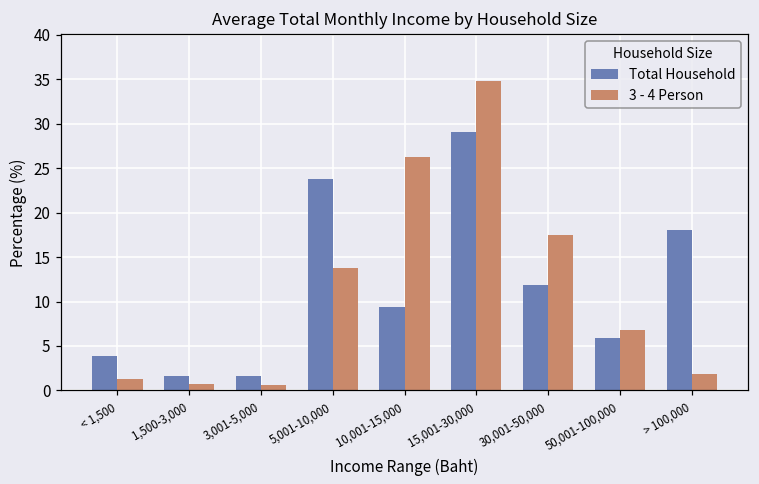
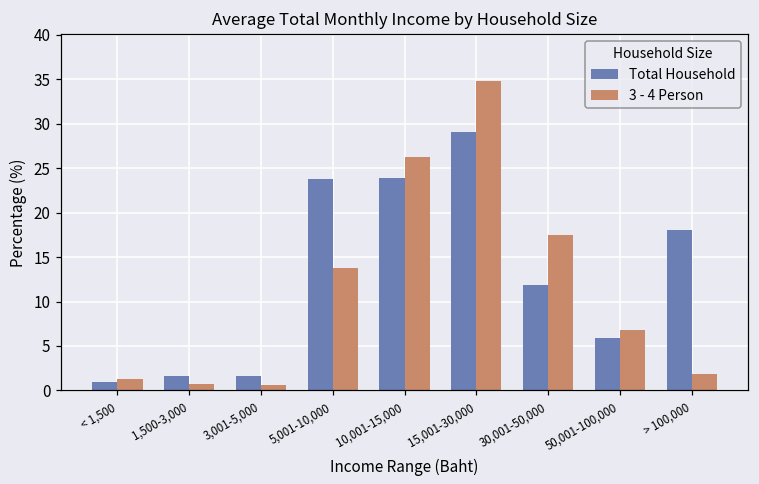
Total Household, < 1,500: 4 -> 1
Total Household, 10,001-15,000: 9 -> 24
